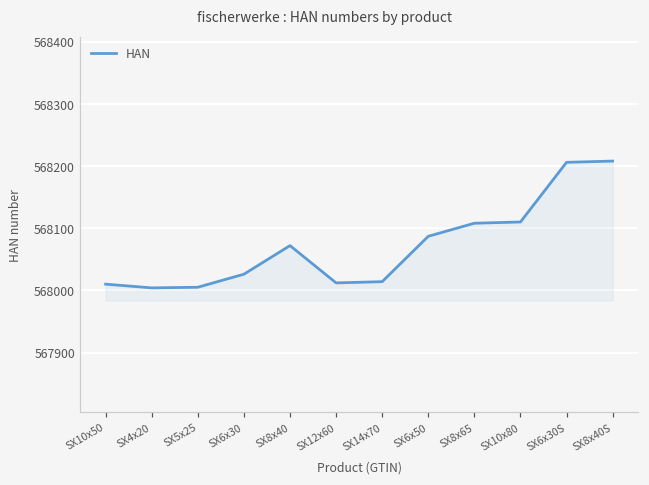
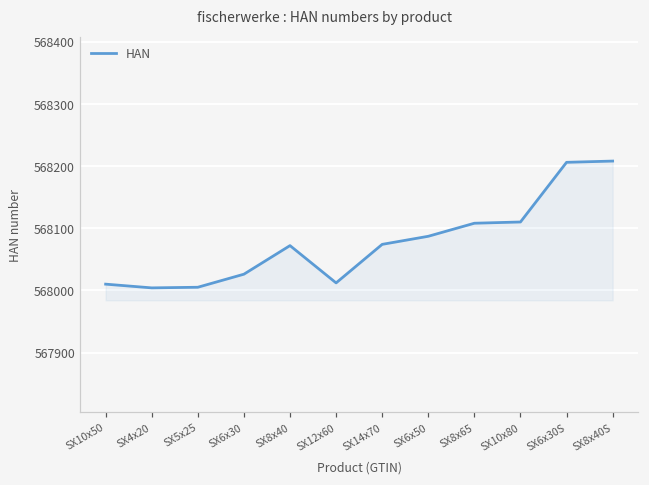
SX14x70: 568010 -> 568070
